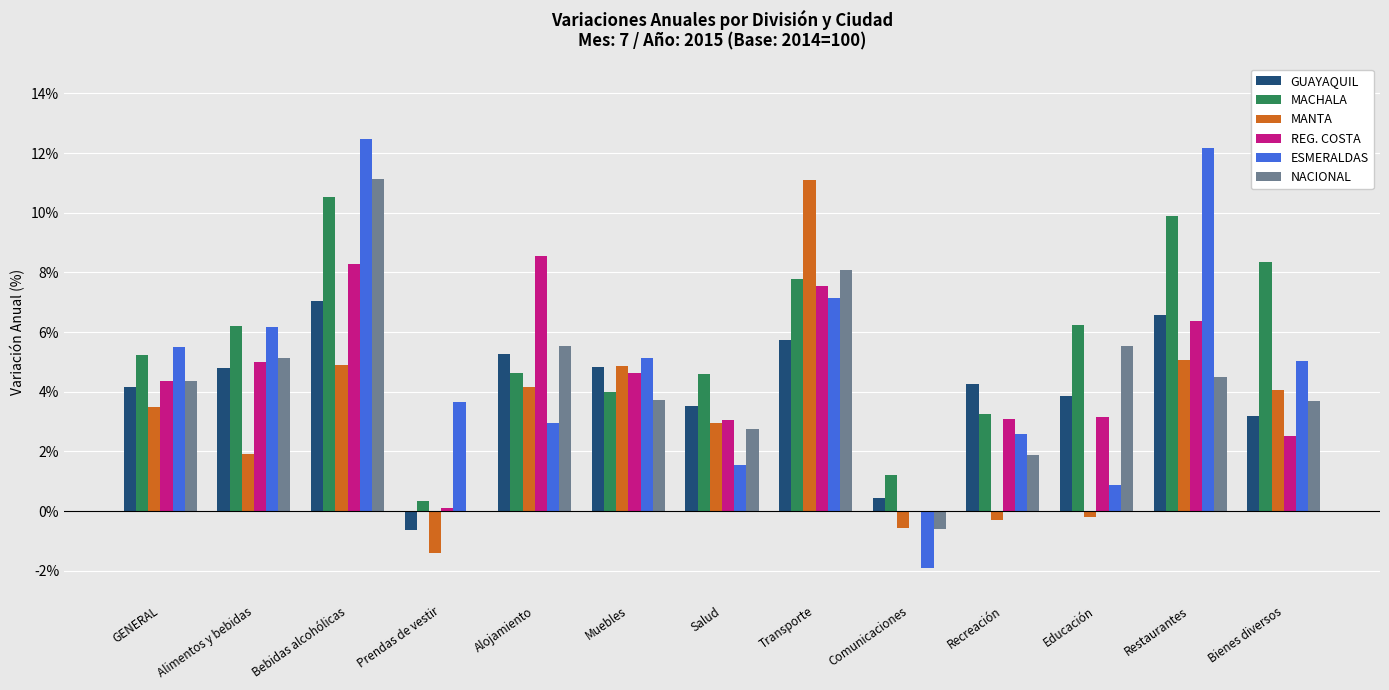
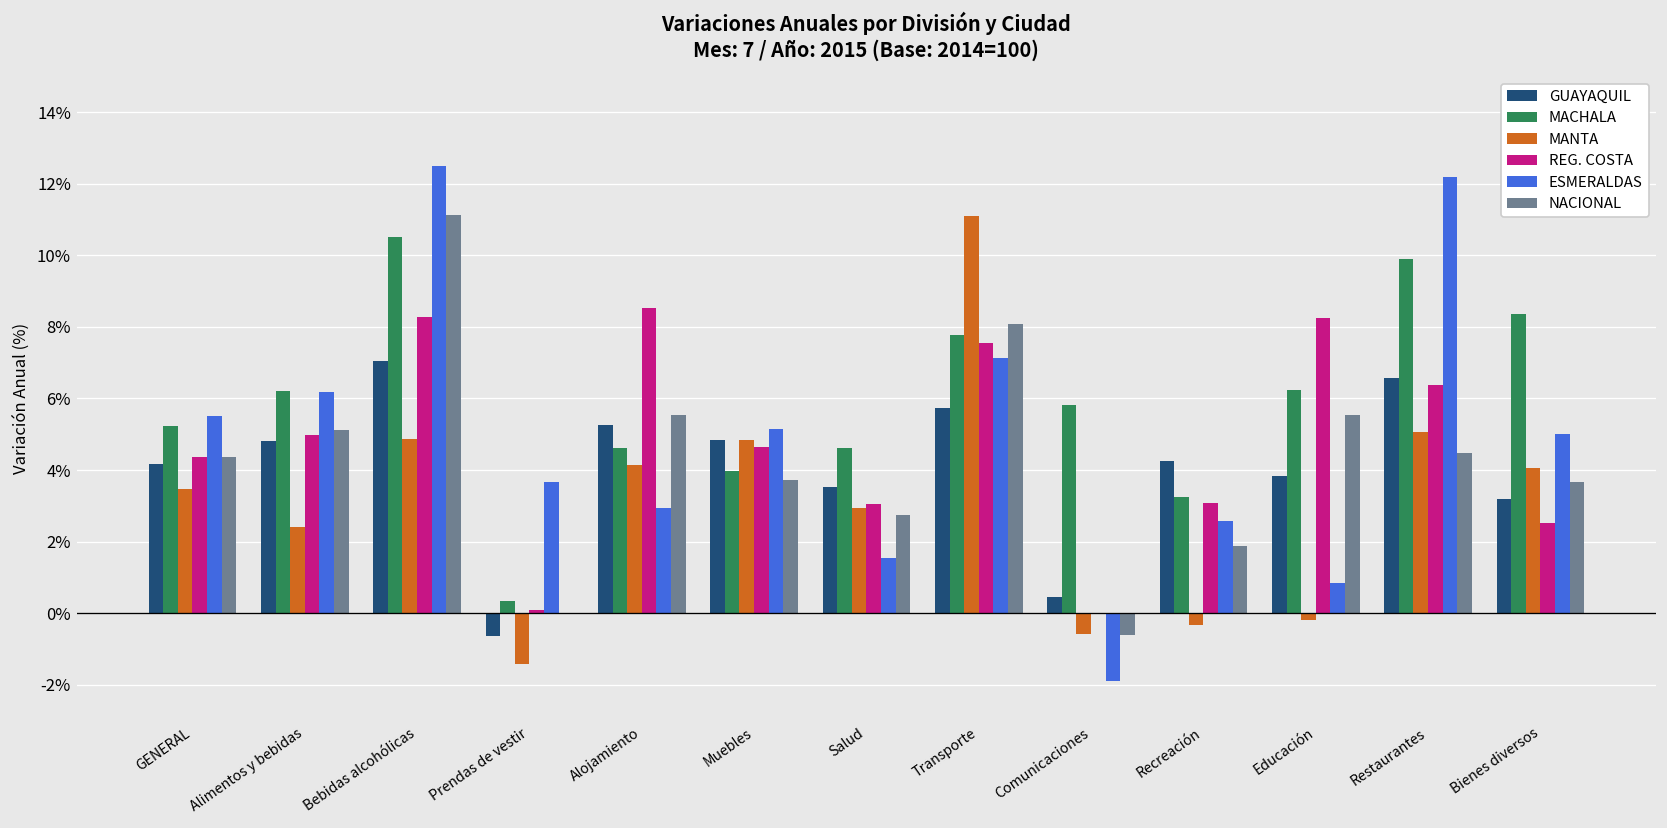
MANTA, Alimentos y bebidas: 1.9% -> 2.4%
MACHALA, Comunicaciones: 1.2% -> 5.8%
REG. COSTA, Educación: 3.1% -> 8.3%
